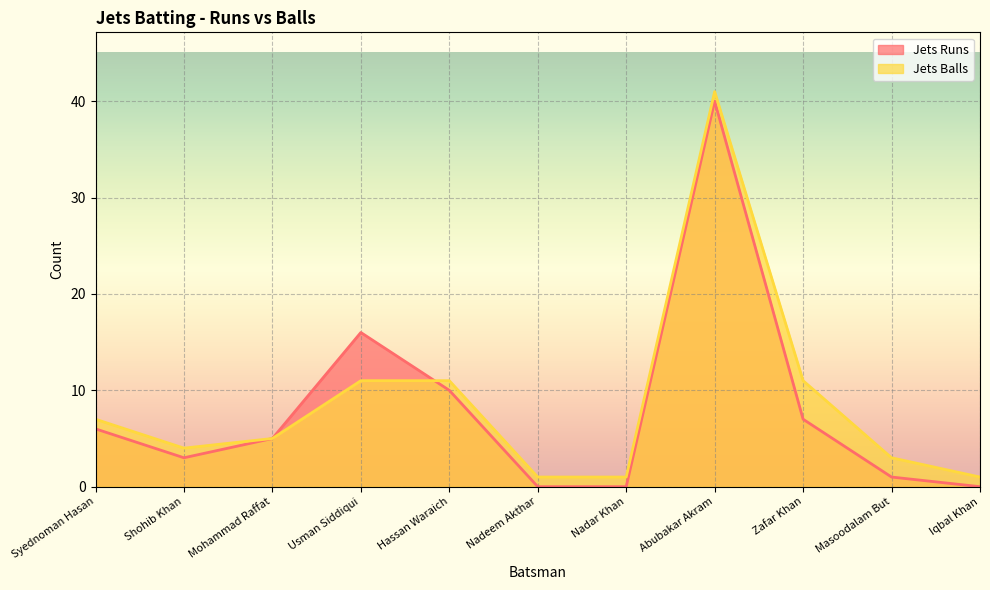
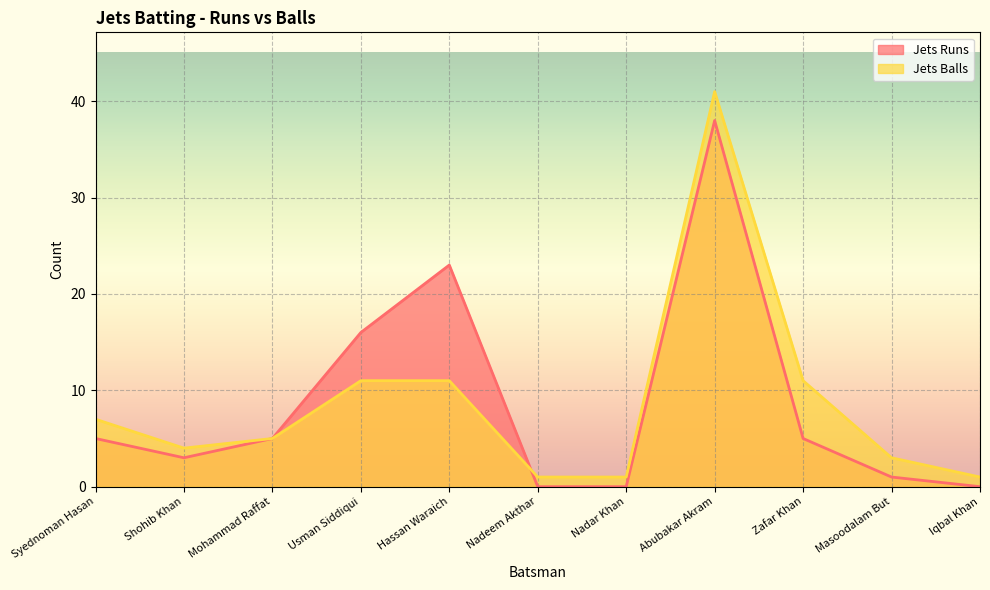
Jets Runs, Syednoman Hasan: 6 -> 5
Jets Runs, Hassan Waraich: 10 -> 23
Jets Runs, Abubakar Akram: 40 -> 38
Jets Runs, Zafar Khan: 7 -> 5
